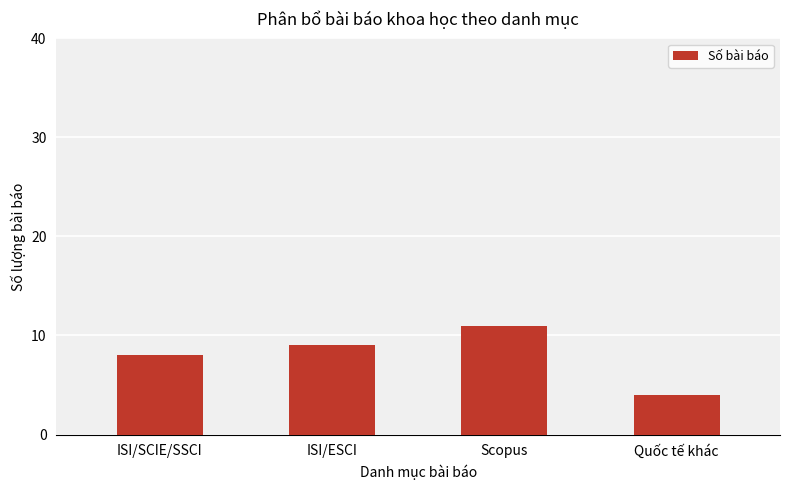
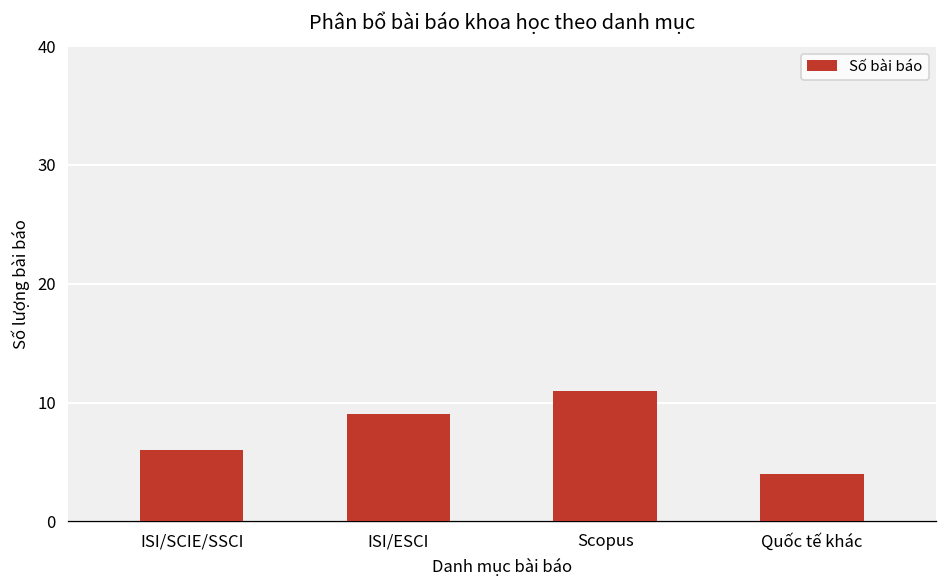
ISI/SCIE/SSCI: 8 -> 6
